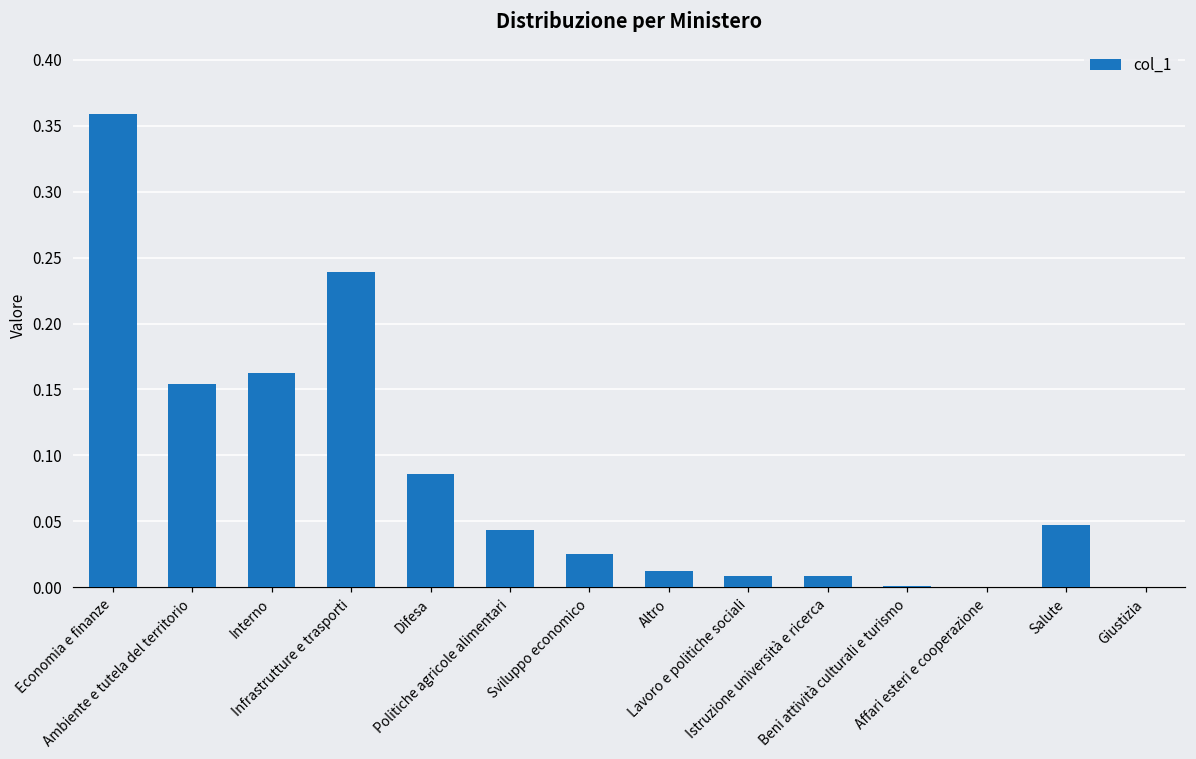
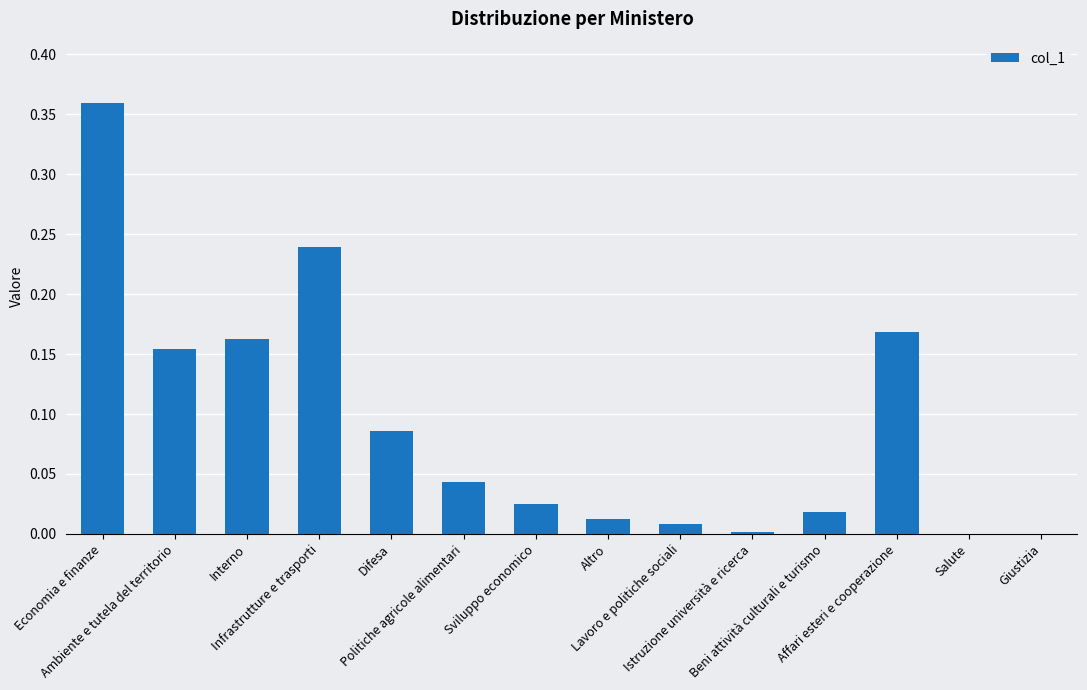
Istruzione università e ricerca: 0.008 -> 0.002
Beni attività culturali e turismo: 0.001 -> 0.018
Affari esteri e cooperazione: 0.001 -> 0.169
Salute: 0.047 -> 0.000
